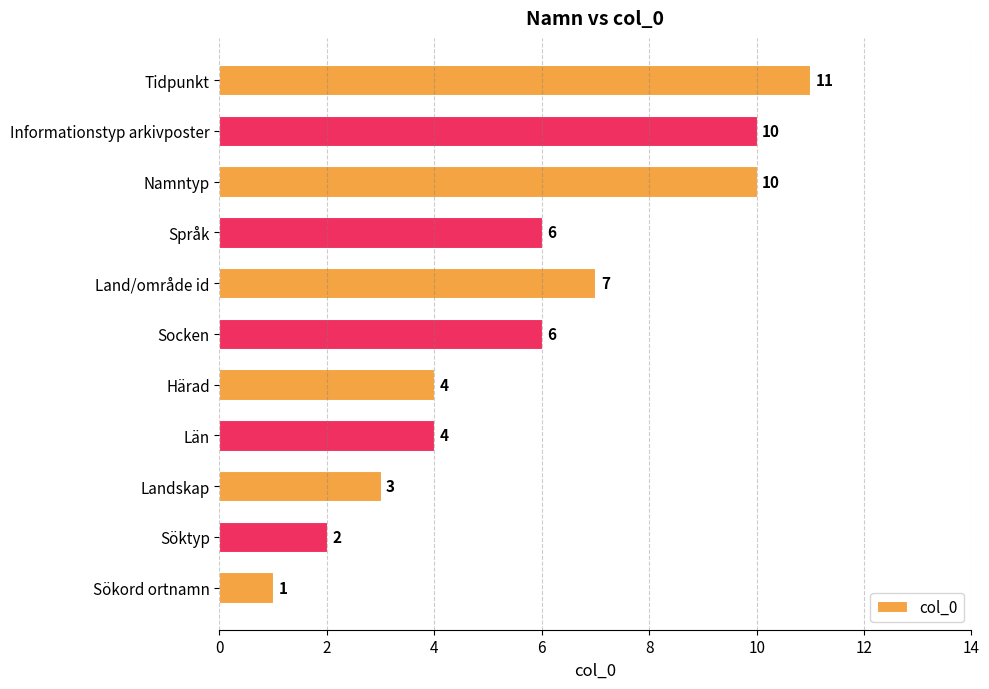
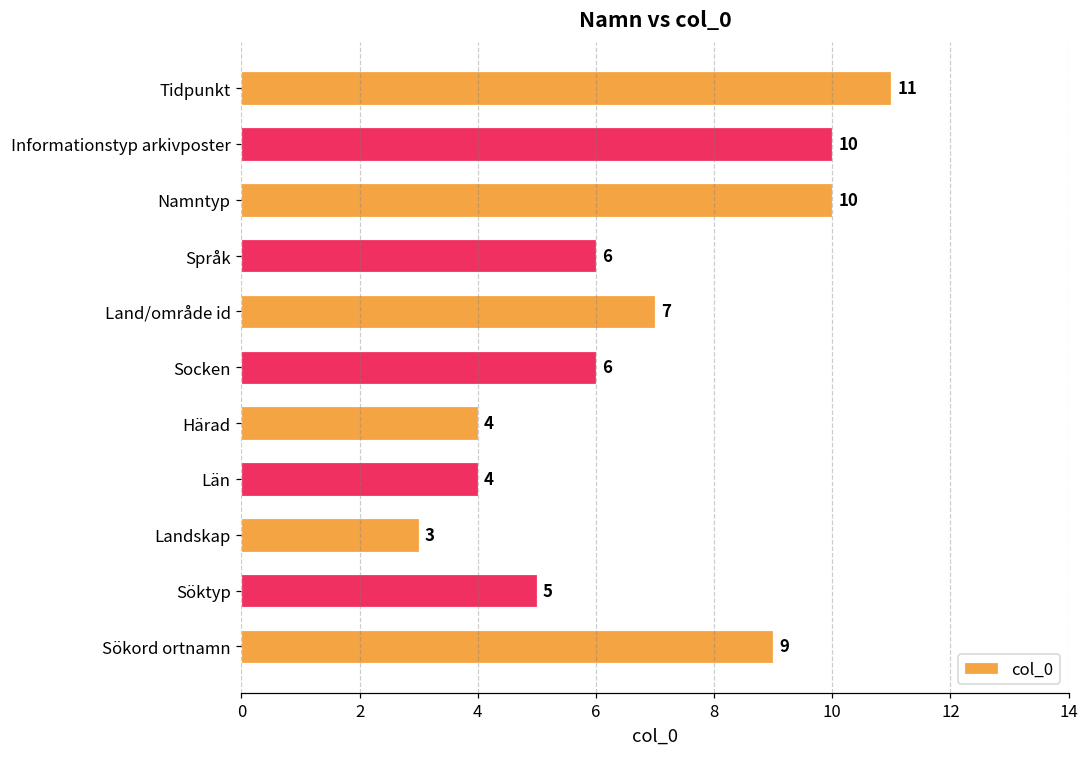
Söktyp: 2 -> 5
Sökord ortnamn: 1 -> 9
